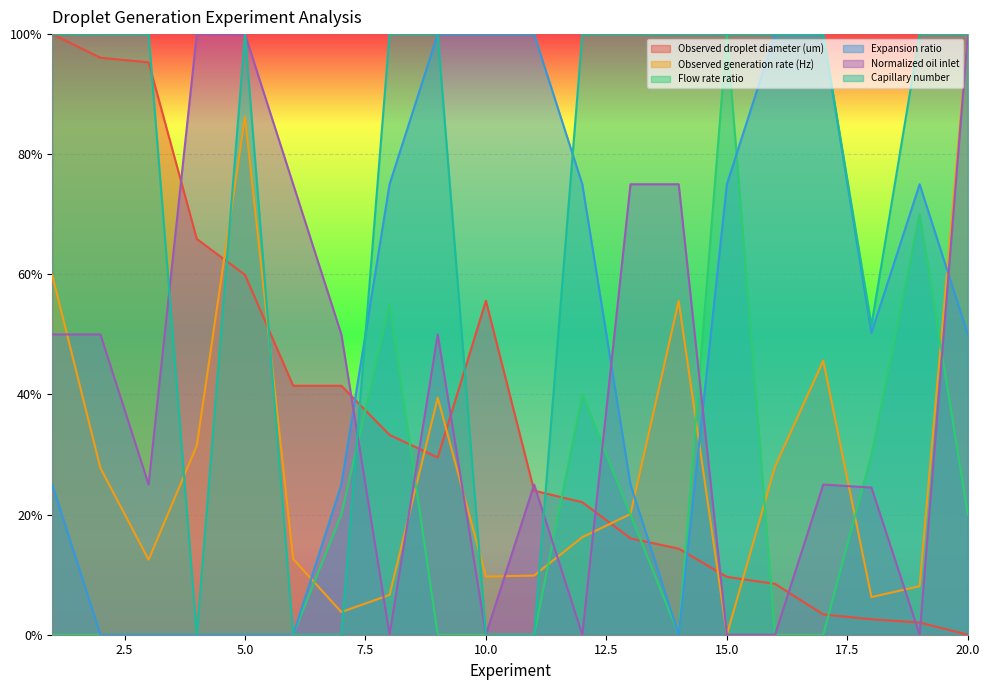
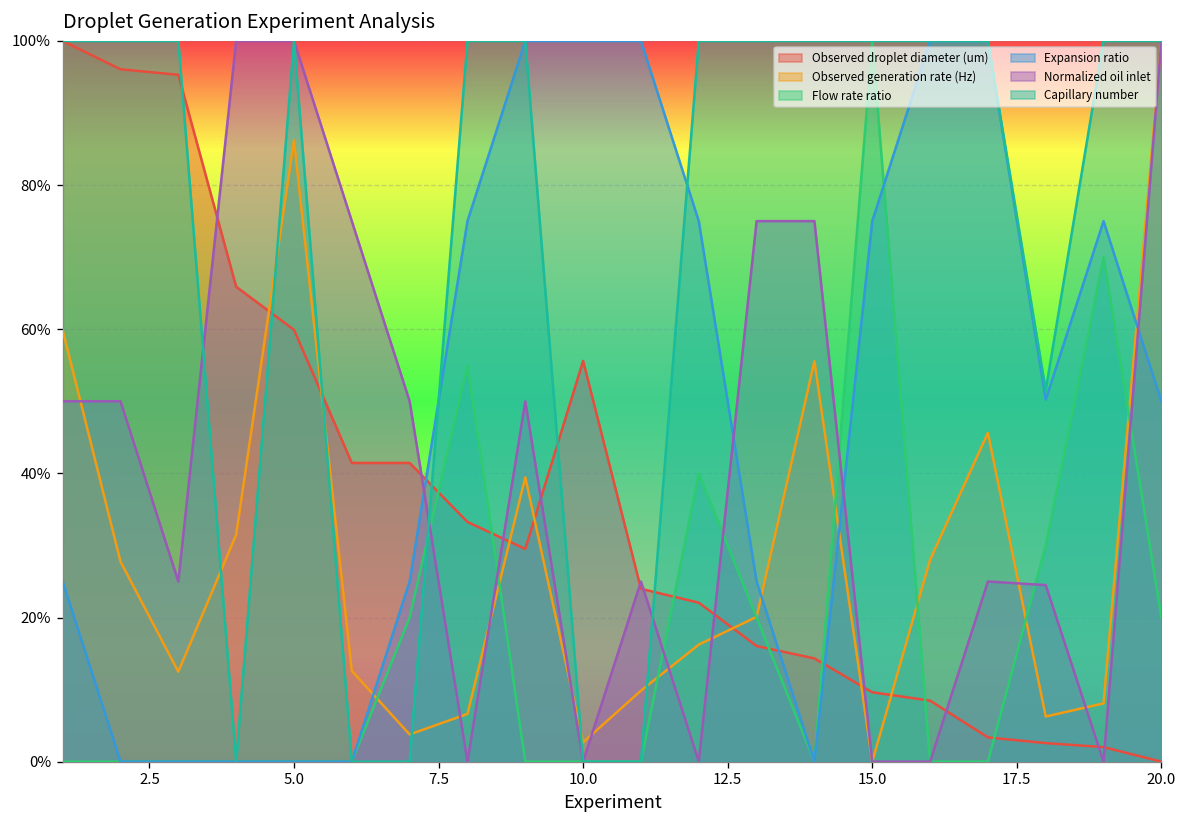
Observed generation rate (Hz), 10.0: 10% -> 3%
